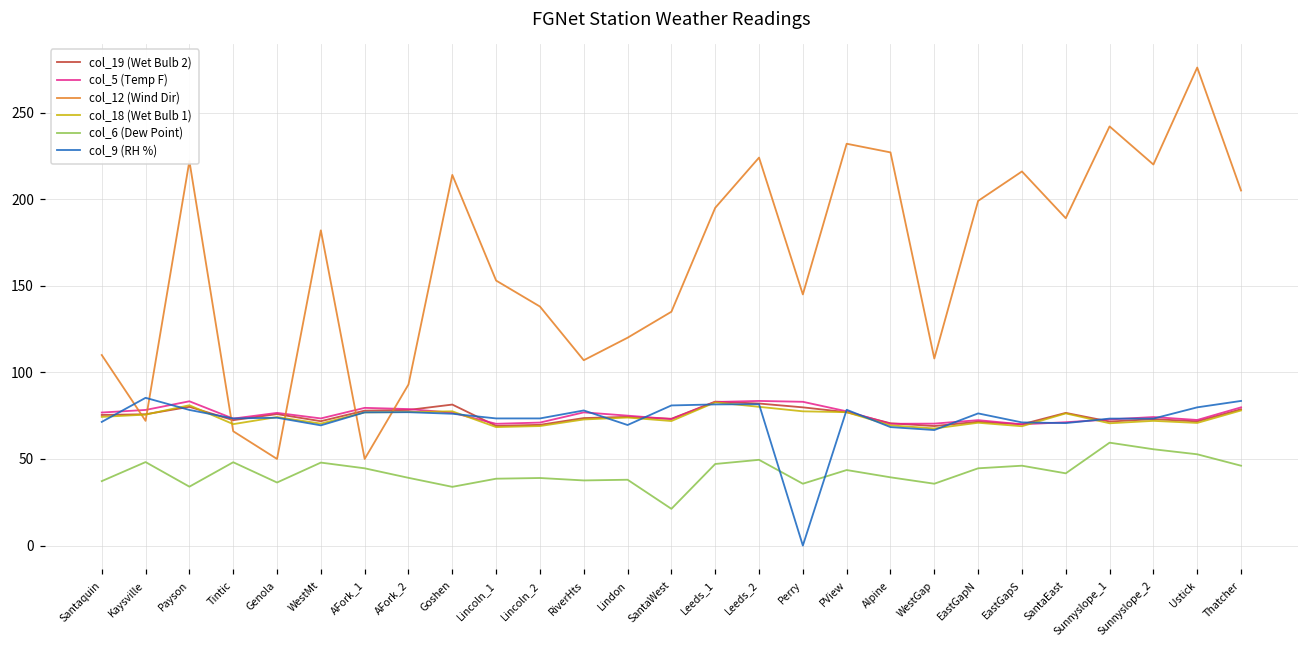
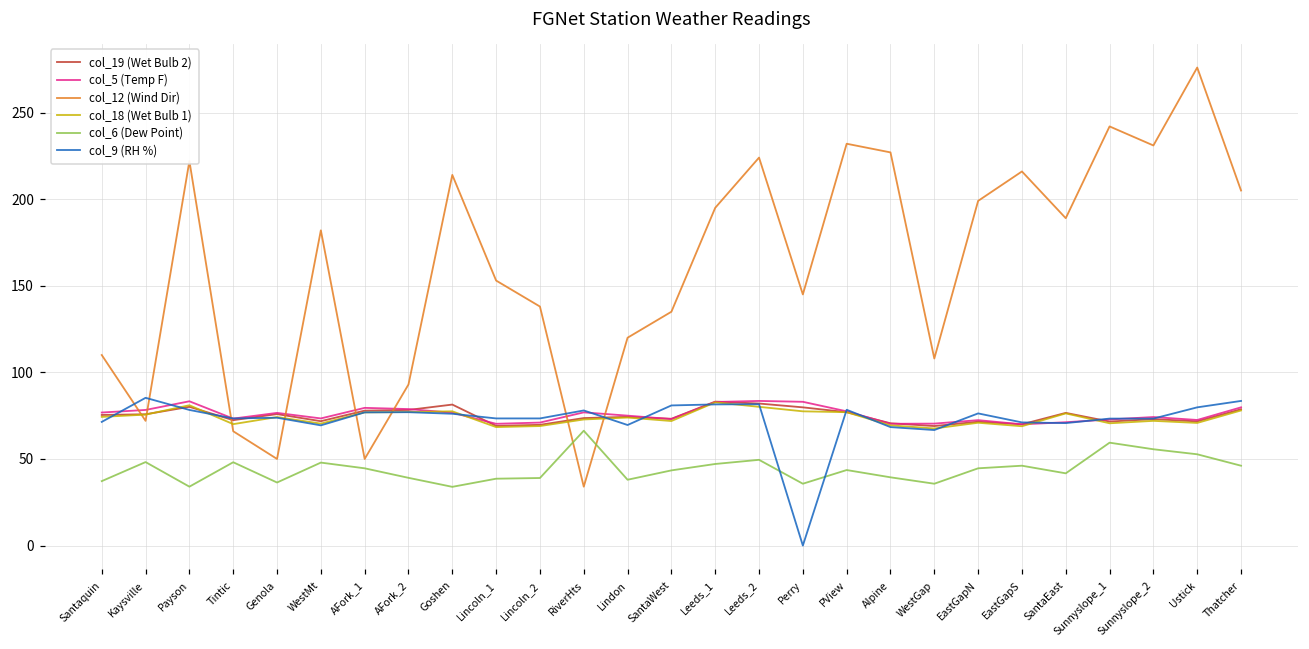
col_12 (Wind Dir), RiverHts: 107 -> 34
col_6 (Dew Point), RiverHts: 38 -> 66
col_6 (Dew Point), SantaWest: 21 -> 43
col_12 (Wind Dir), Sunnyslope_2: 220 -> 231
